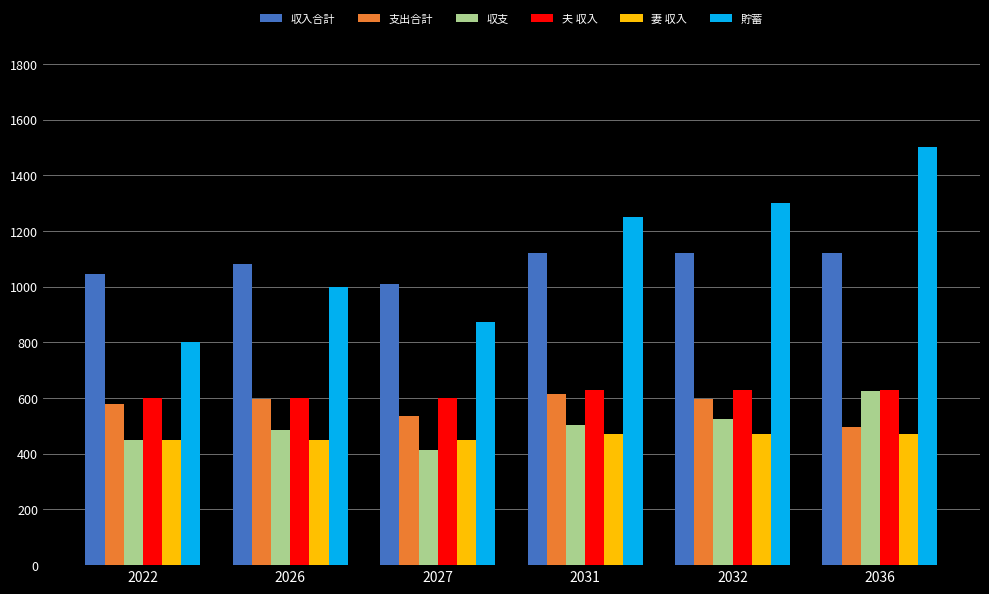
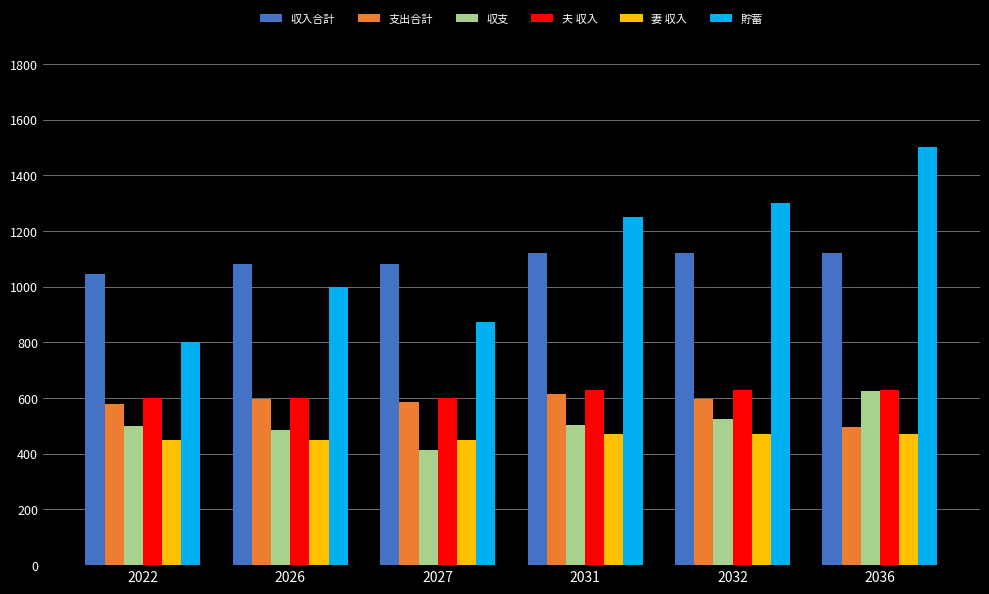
収支, 2022: 450 -> 500
収入合計, 2027: 1010 -> 1080
支出合計, 2027: 540 -> 590
